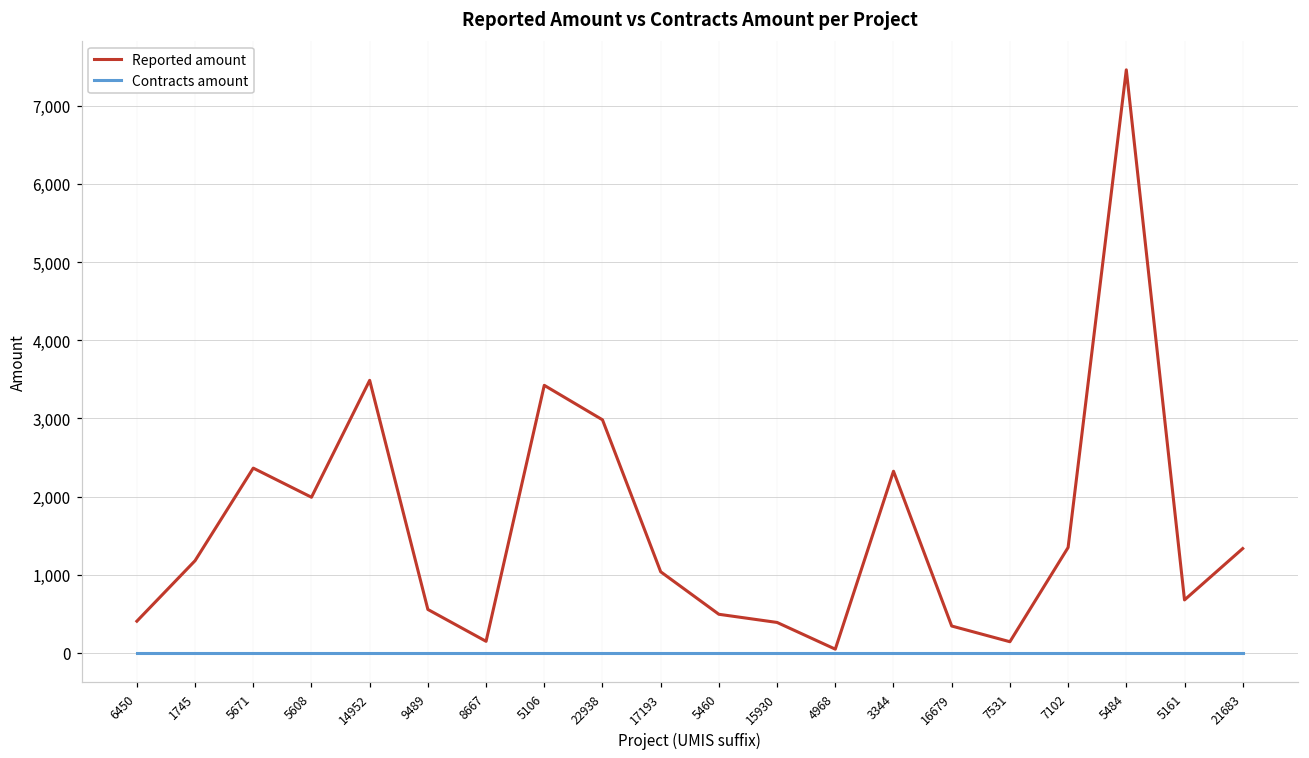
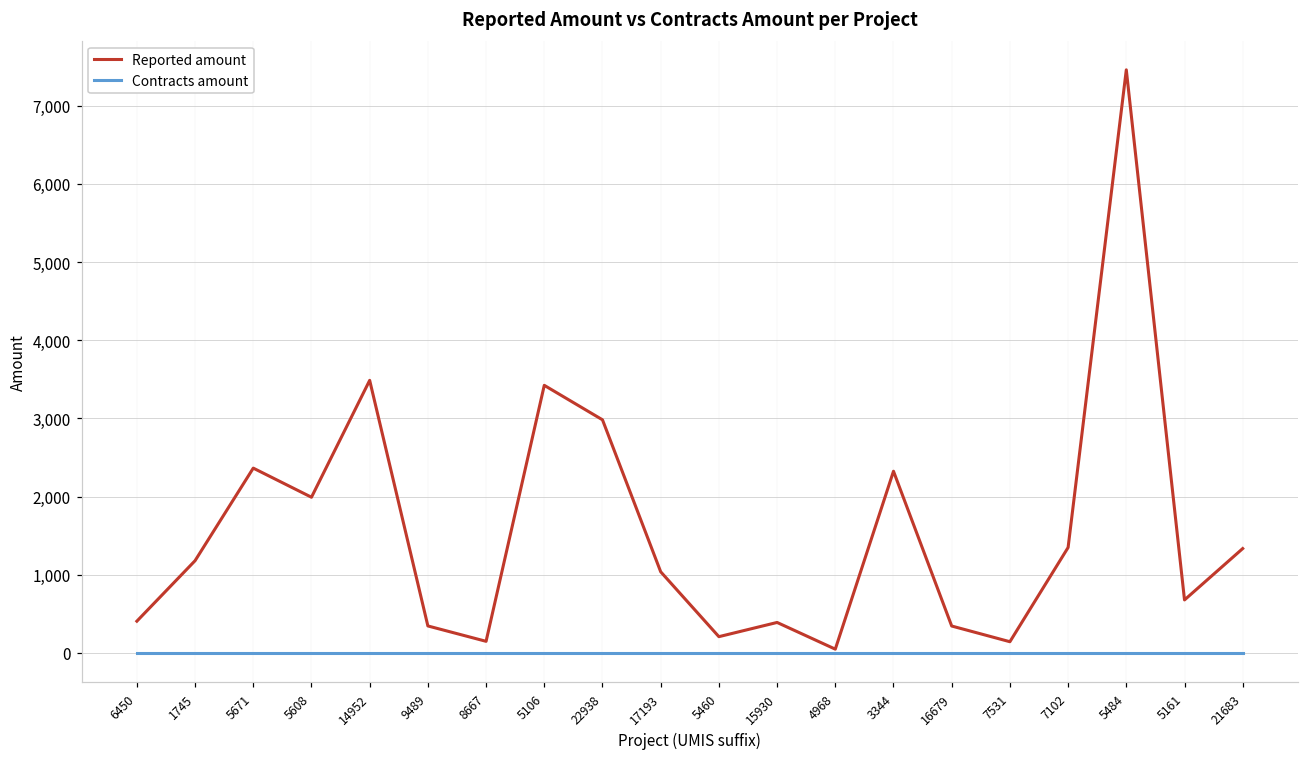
Reported amount, 9489: 600 -> 300
Reported amount, 5460: 500 -> 200
